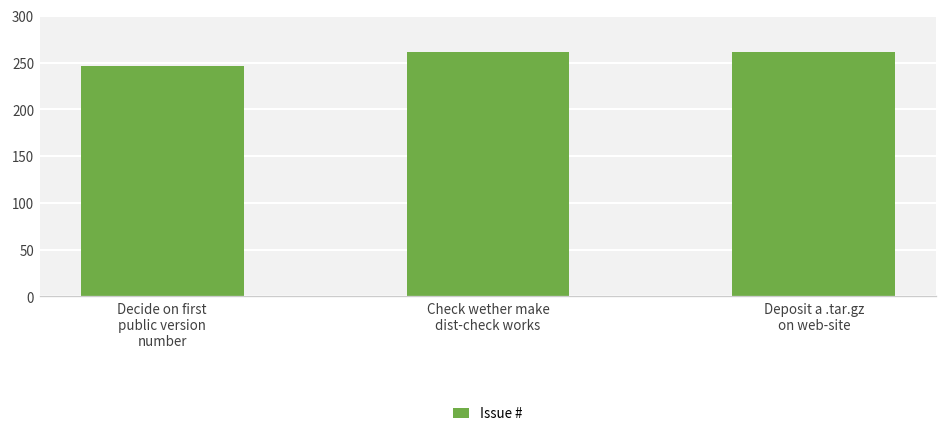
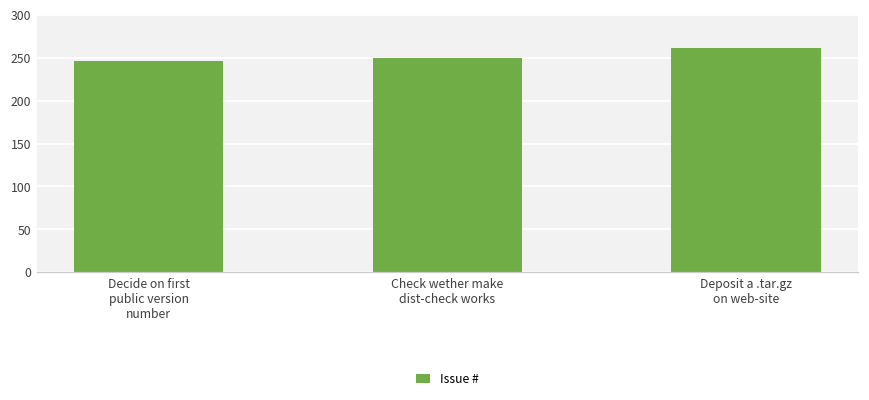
Check wether make dist-check works: 260 -> 250
